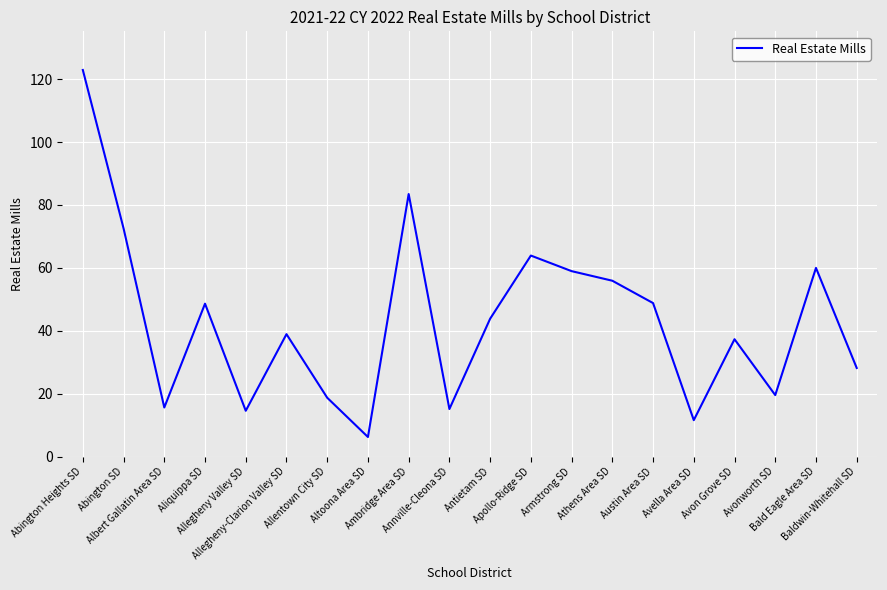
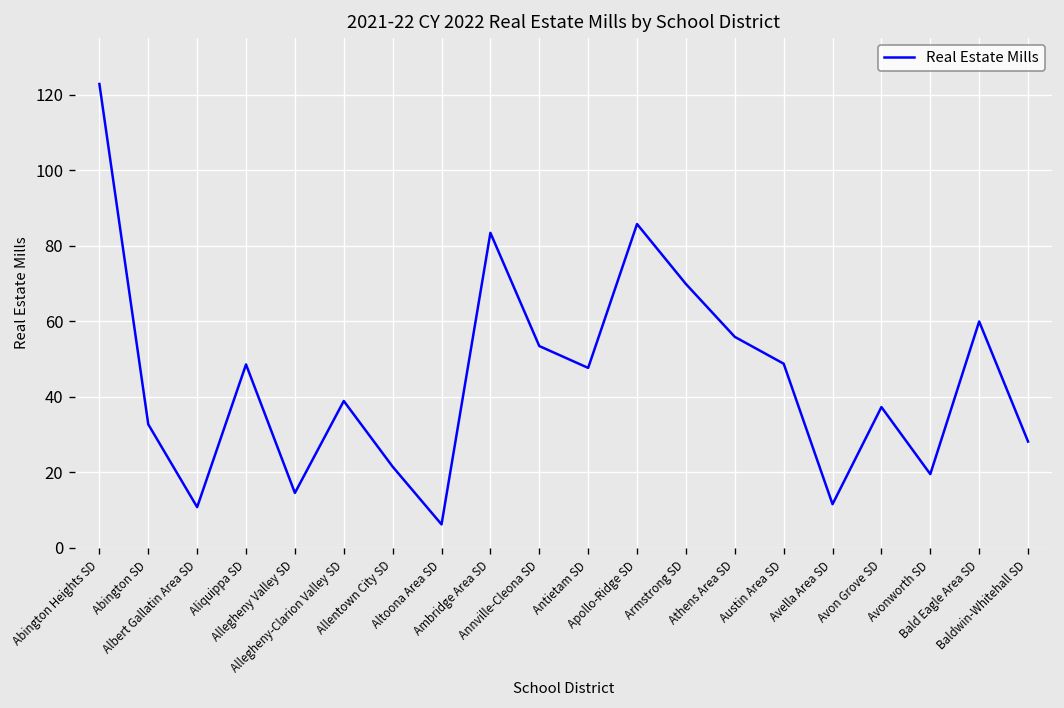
Abington SD: 73 -> 33
Albert Gallatin Area SD: 16 -> 11
Allentown City SD: 19 -> 22
Annville-Cleona SD: 15 -> 53
Antietam SD: 44 -> 48
Apollo-Ridge SD: 64 -> 86
Armstrong SD: 59 -> 70
